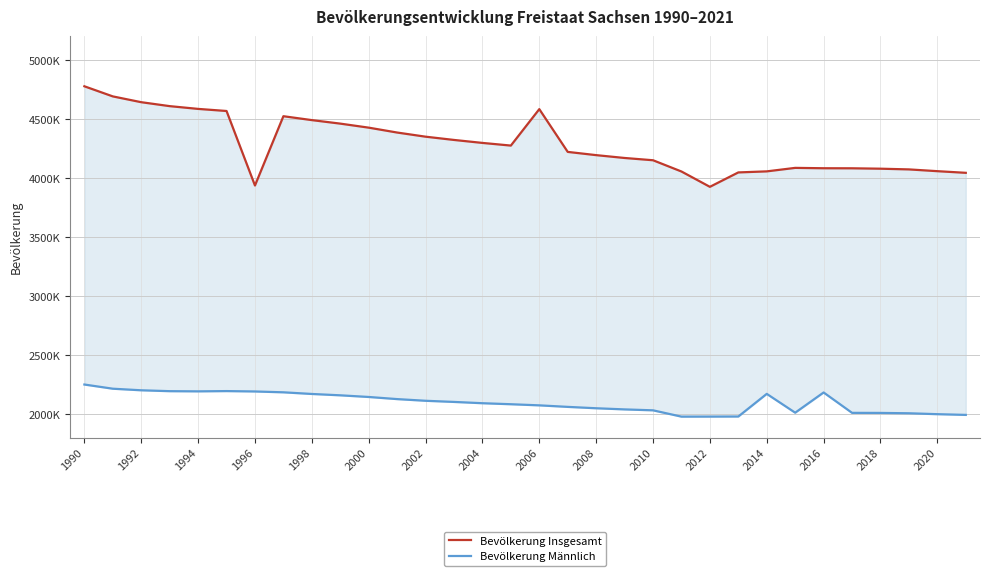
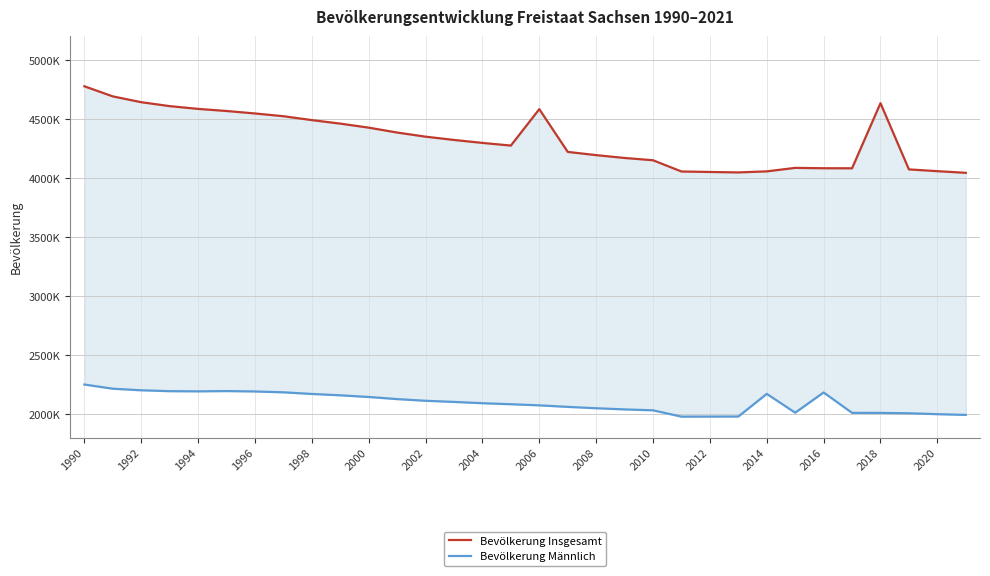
Bevölkerung Insgesamt, 1996: 3940000 -> 4550000
Bevölkerung Insgesamt, 2012: 3920000 -> 4050000
Bevölkerung Insgesamt, 2018: 4080000 -> 4630000
